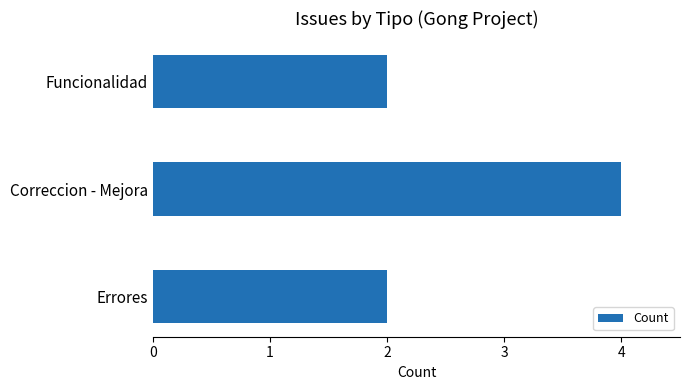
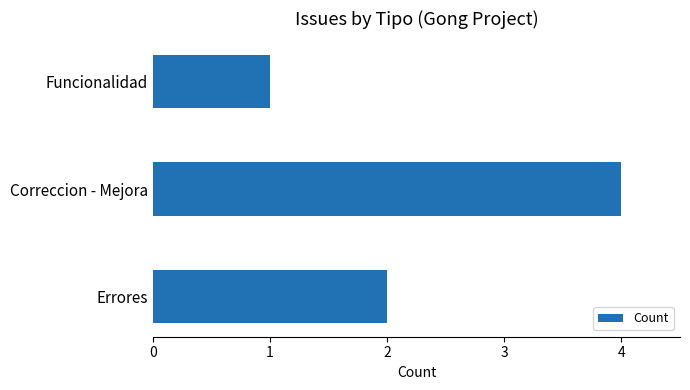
Funcionalidad: 2 -> 1
